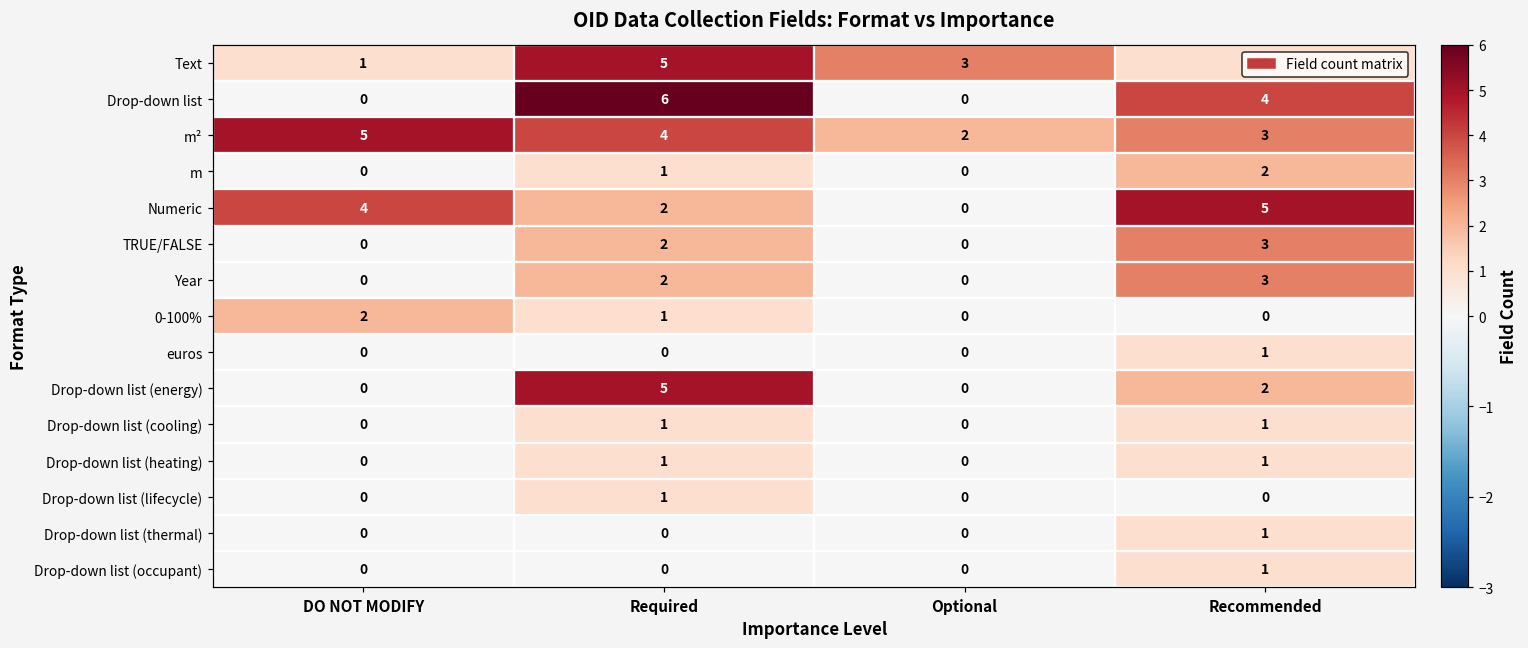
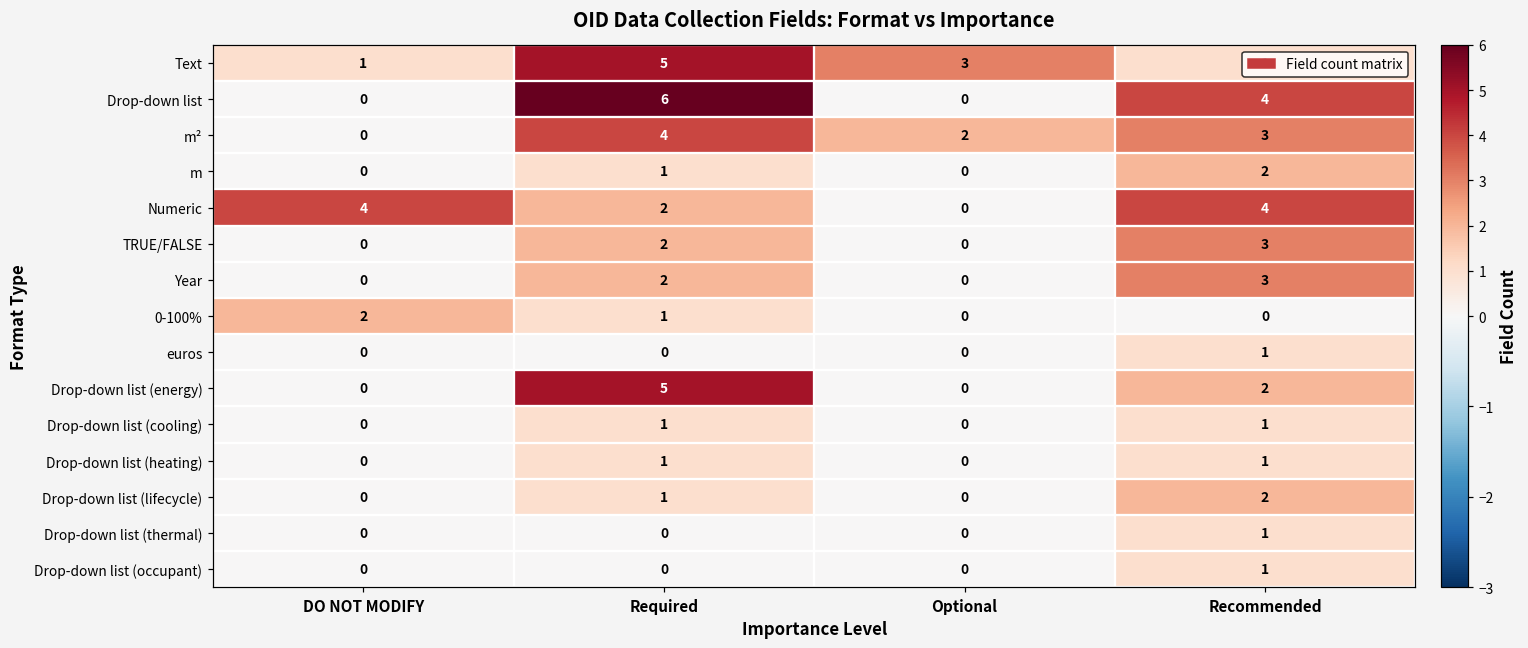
m², DO NOT MODIFY: 5 -> 0
Numeric, Recommended: 5 -> 4
Drop-down list (lifecycle), Recommended: 0 -> 2
